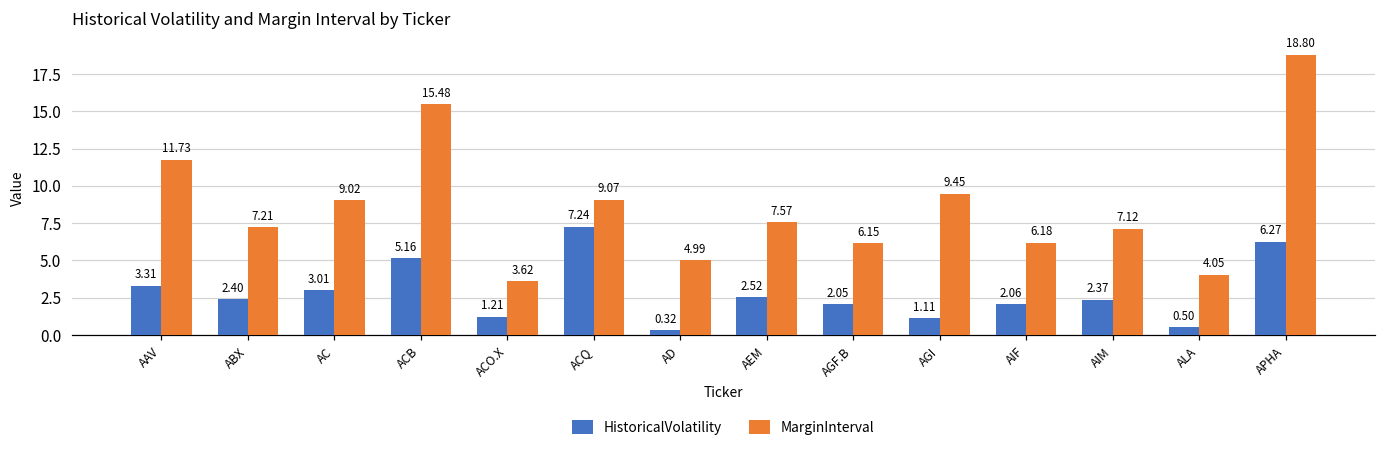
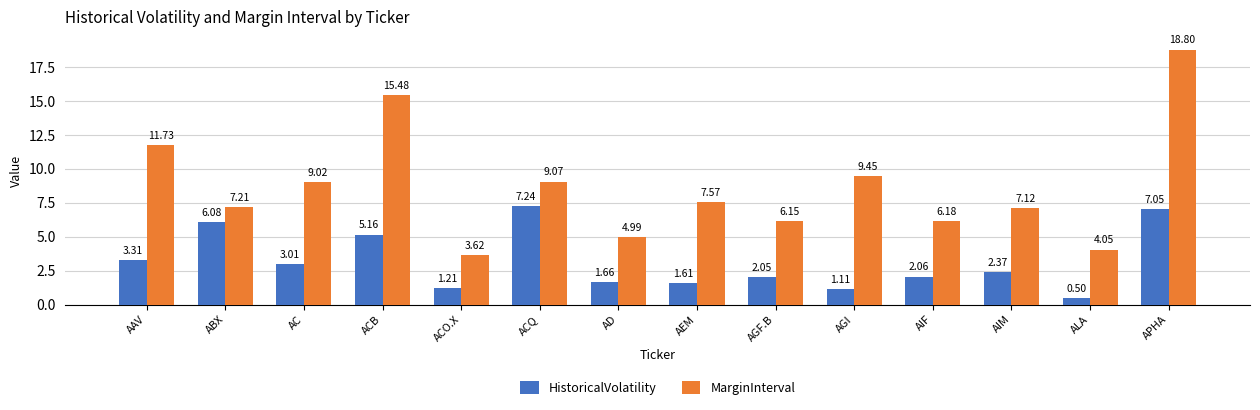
HistoricalVolatility, ABX: 2.40 -> 6.08
HistoricalVolatility, AD: 0.32 -> 1.66
HistoricalVolatility, AEM: 2.52 -> 1.61
HistoricalVolatility, APHA: 6.27 -> 7.05
